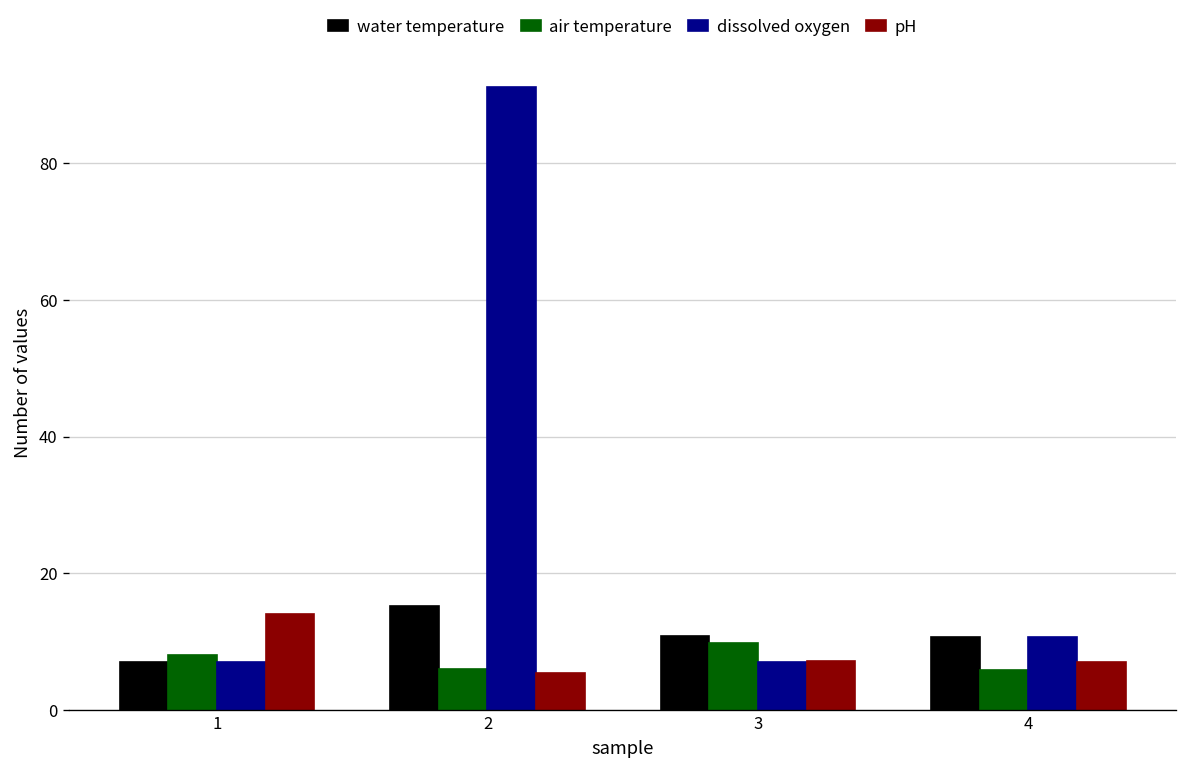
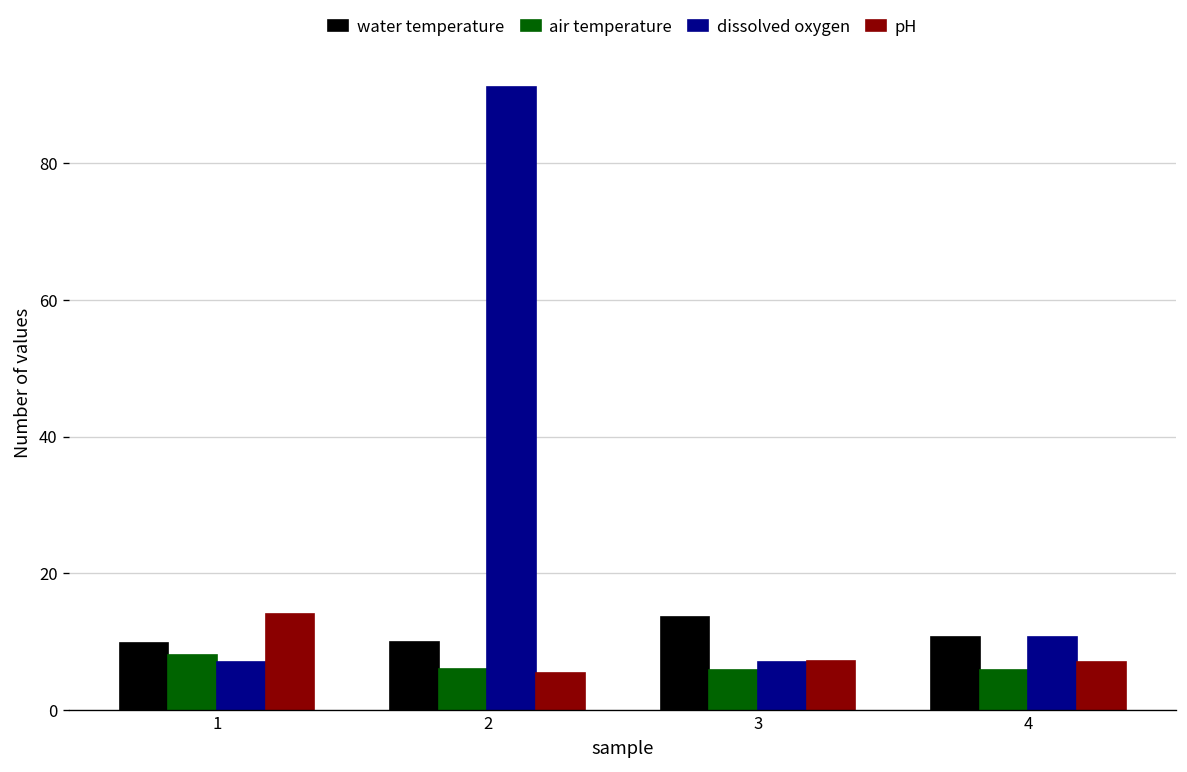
water temperature, 1: 7 -> 10
water temperature, 2: 15 -> 10
water temperature, 3: 11 -> 14
air temperature, 3: 10 -> 6
